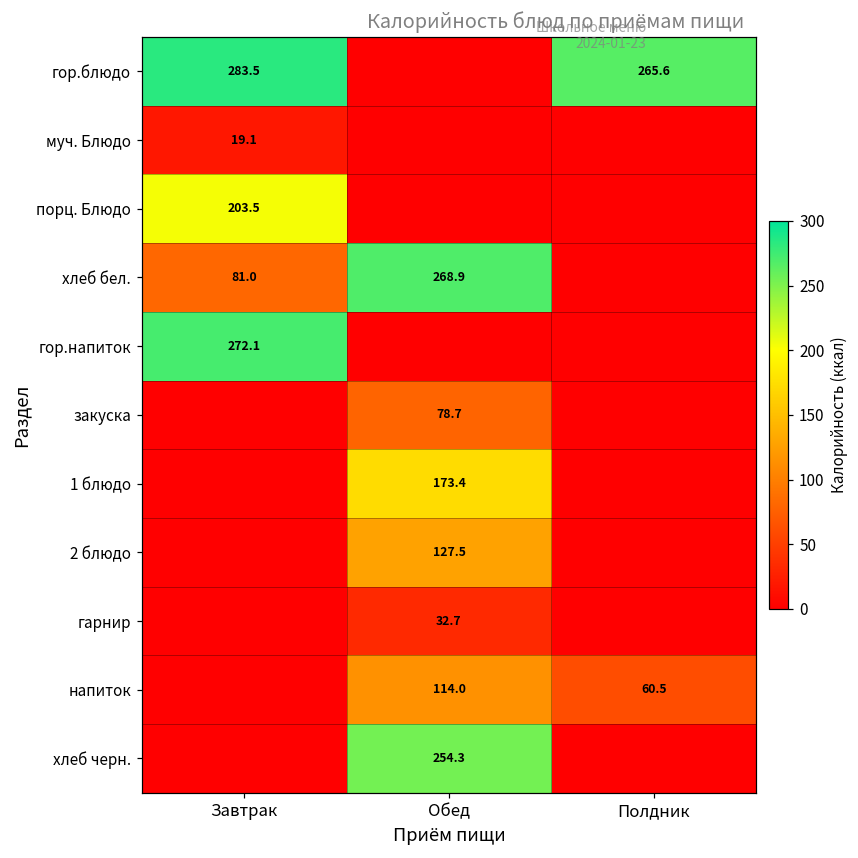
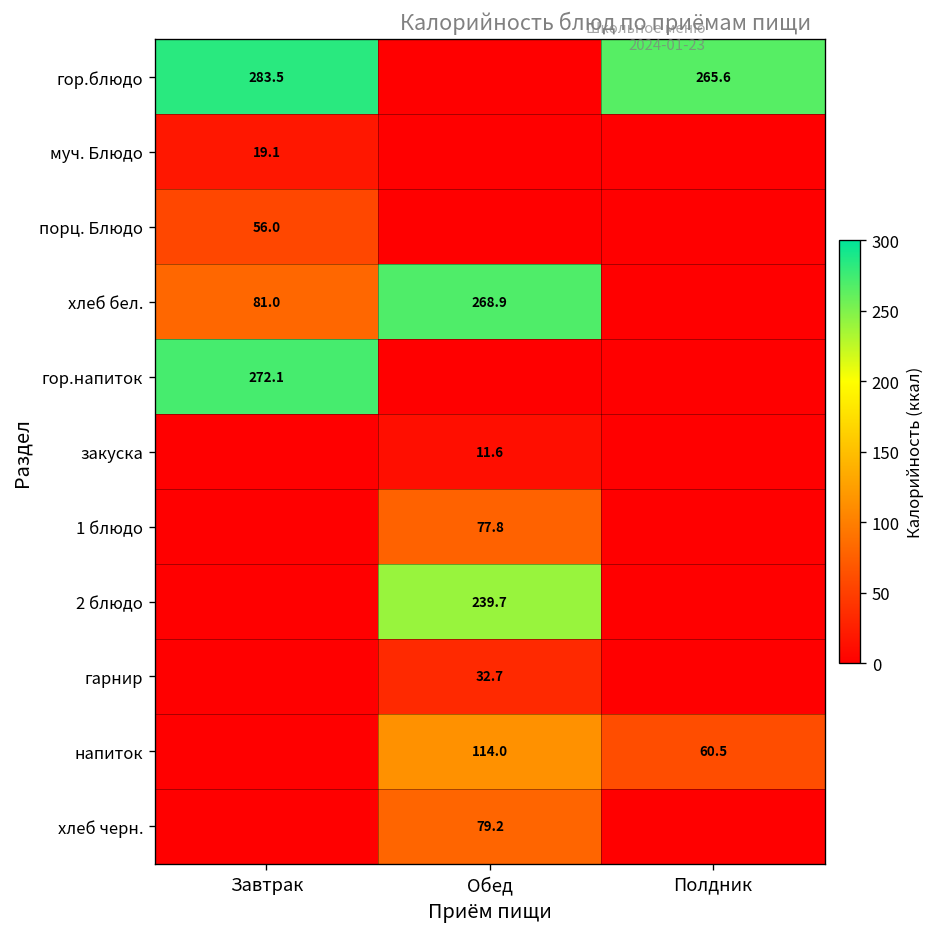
порц. Блюдо, Завтрак: 203.5 -> 56.0
закуска, Обед: 78.7 -> 11.6
1 блюдо, Обед: 173.4 -> 77.8
2 блюдо, Обед: 127.5 -> 239.7
хлеб черн., Обед: 254.3 -> 79.2
